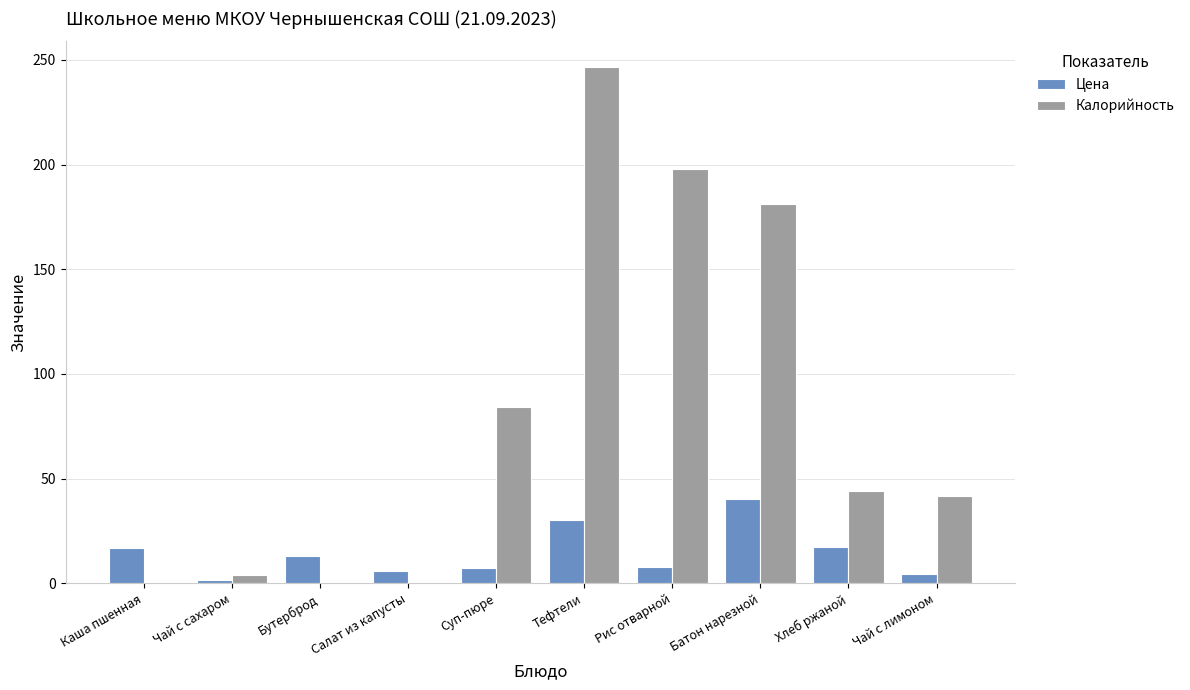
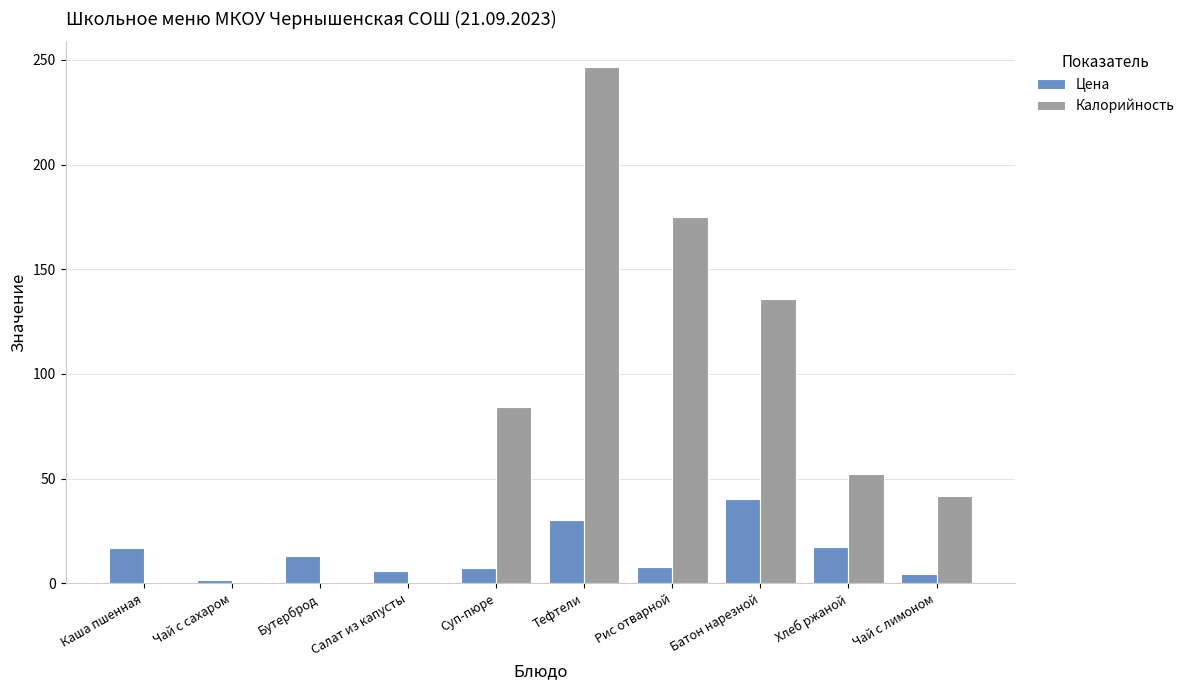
Калорийность, Чай с сахаром: 4 -> 0
Калорийность, Рис отварной: 198 -> 175
Калорийность, Батон нарезной: 181 -> 136
Калорийность, Хлеб ржаной: 44 -> 52
